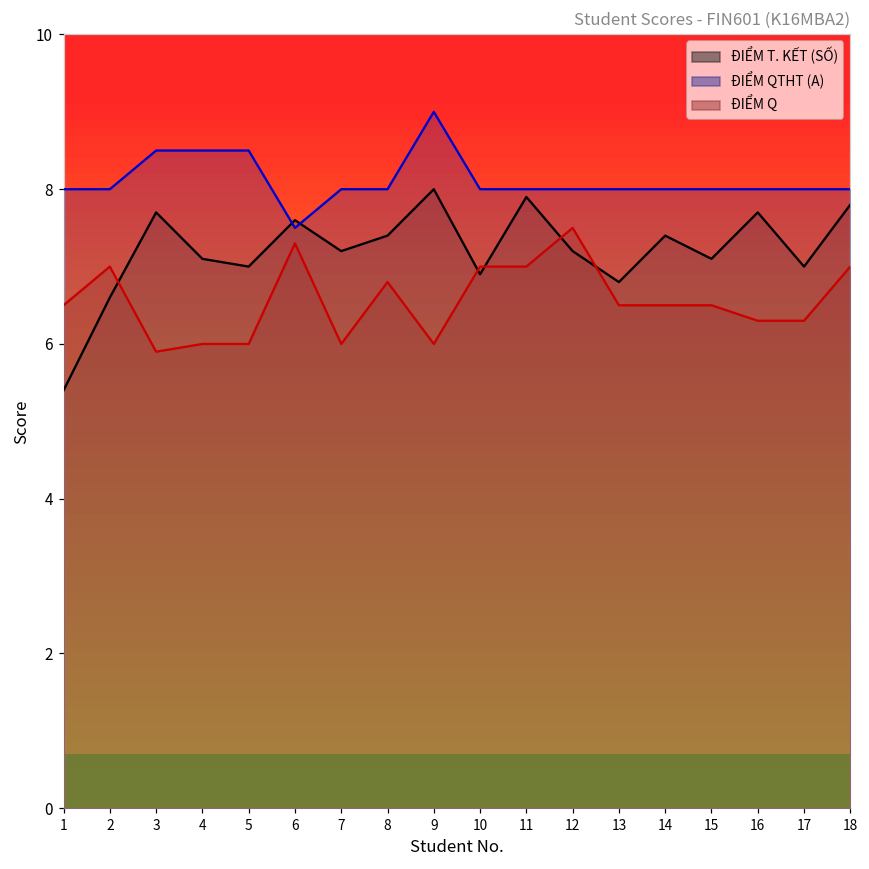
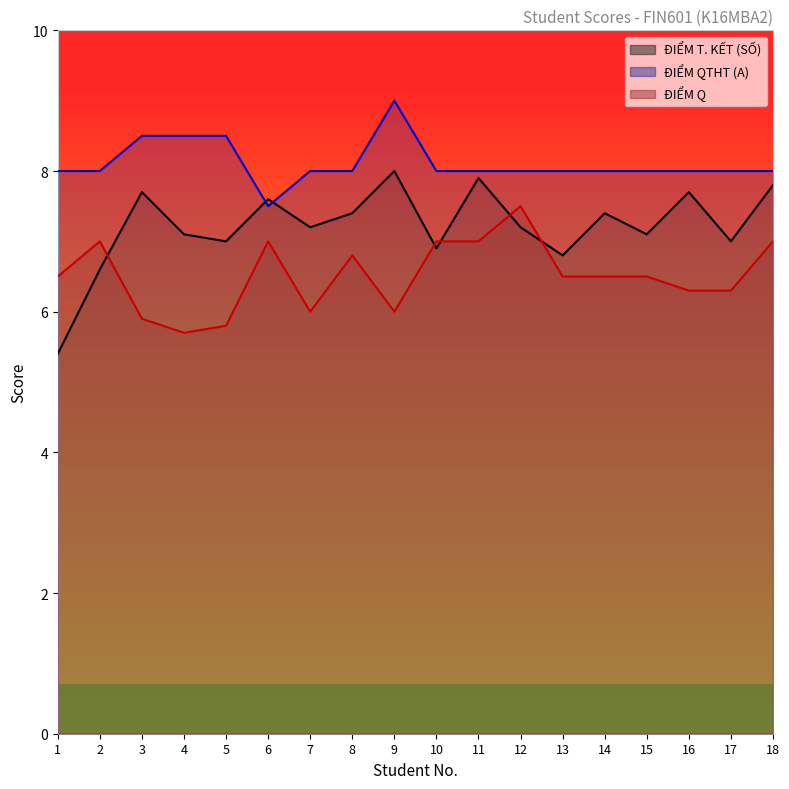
ĐIỂM Q, 4: 6.0 -> 5.7
ĐIỂM Q, 5: 6.0 -> 5.8
ĐIỂM Q, 6: 7.3 -> 7.0
